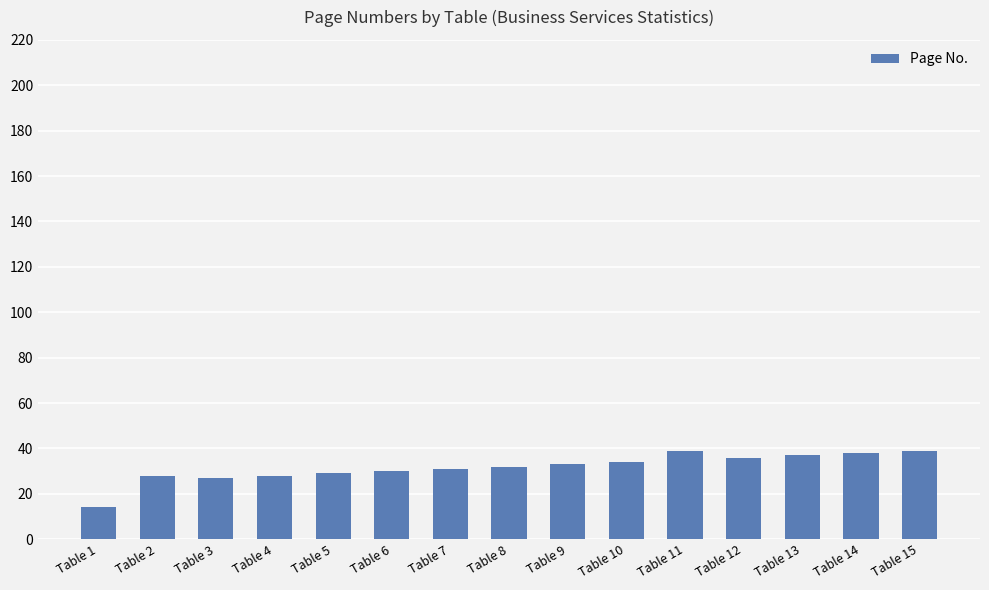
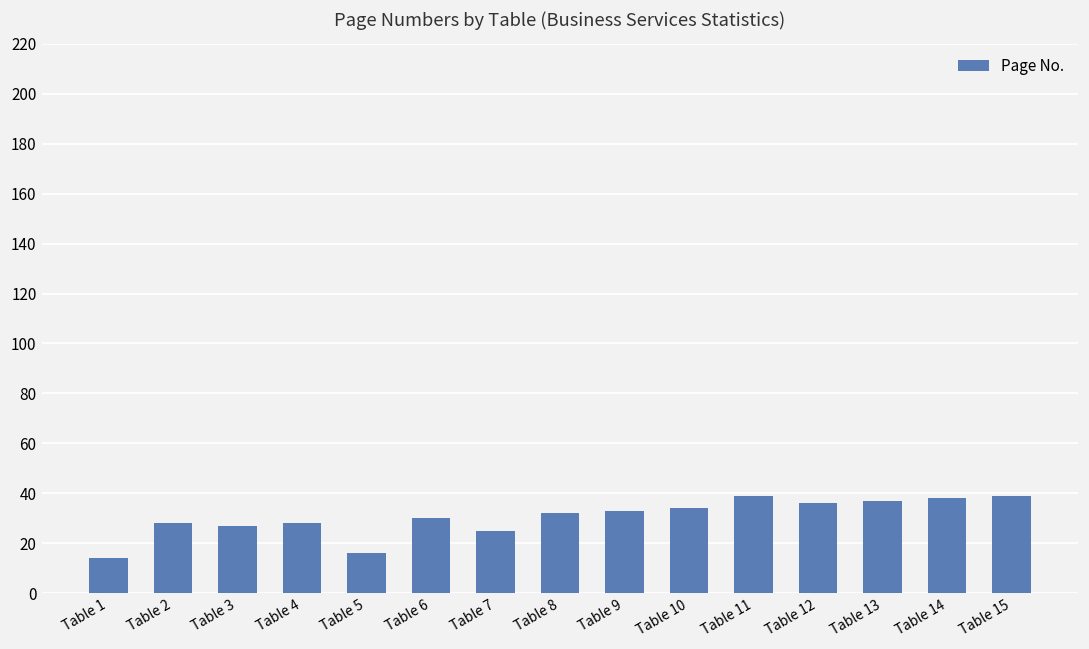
Table 5: 29 -> 16
Table 7: 31 -> 25
